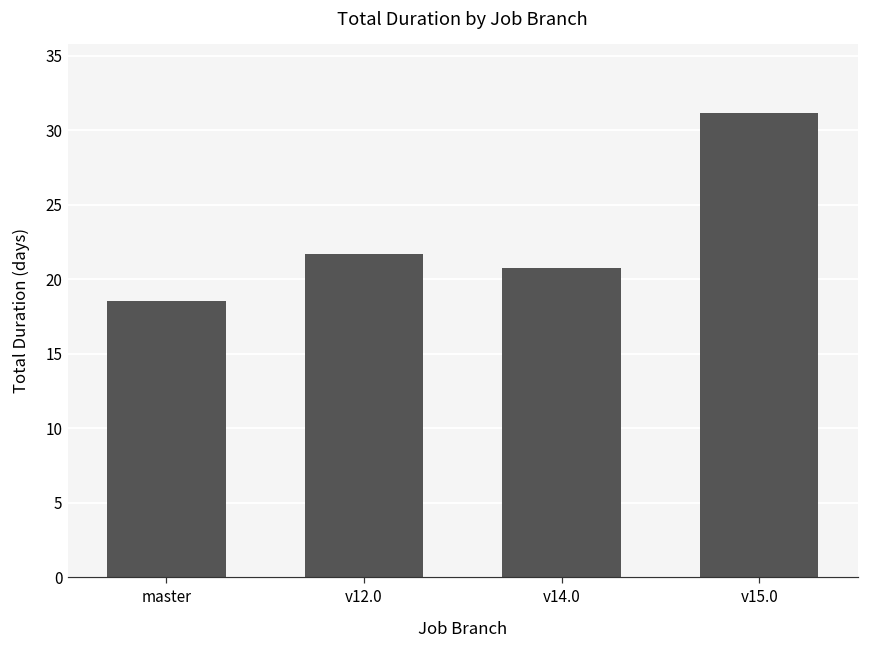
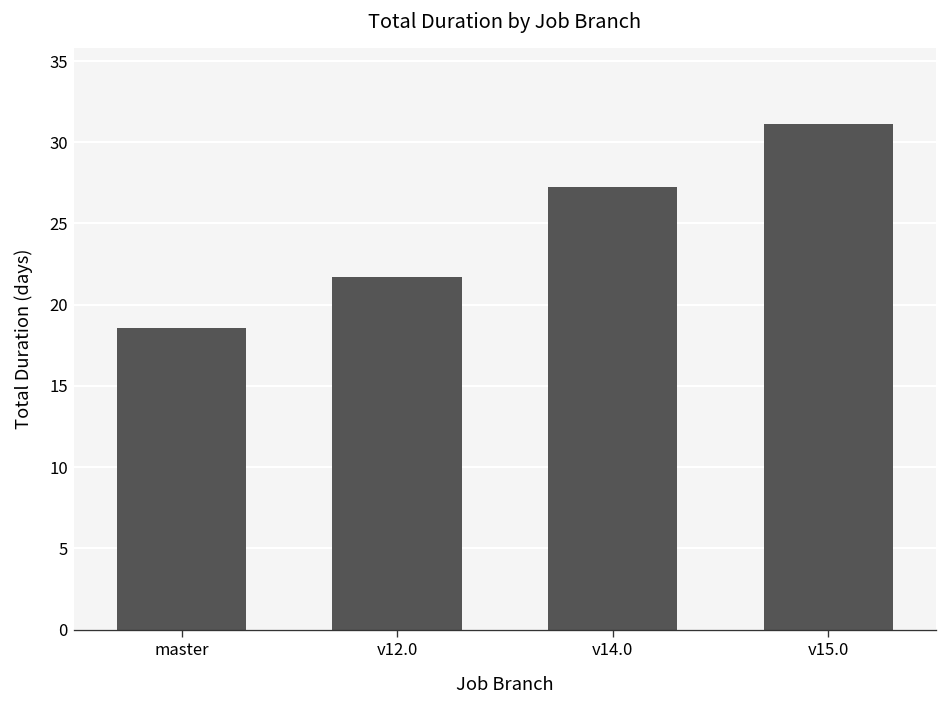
v14.0: 20.8 -> 27.2
